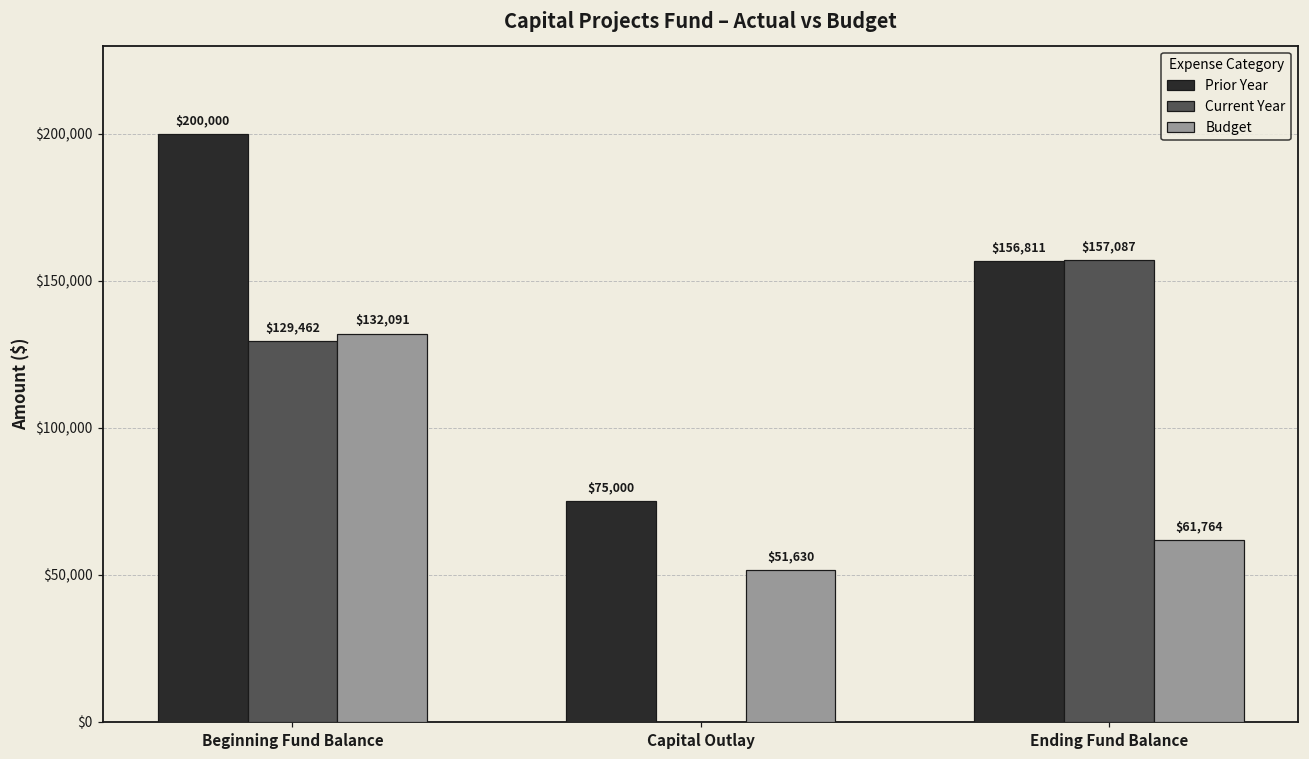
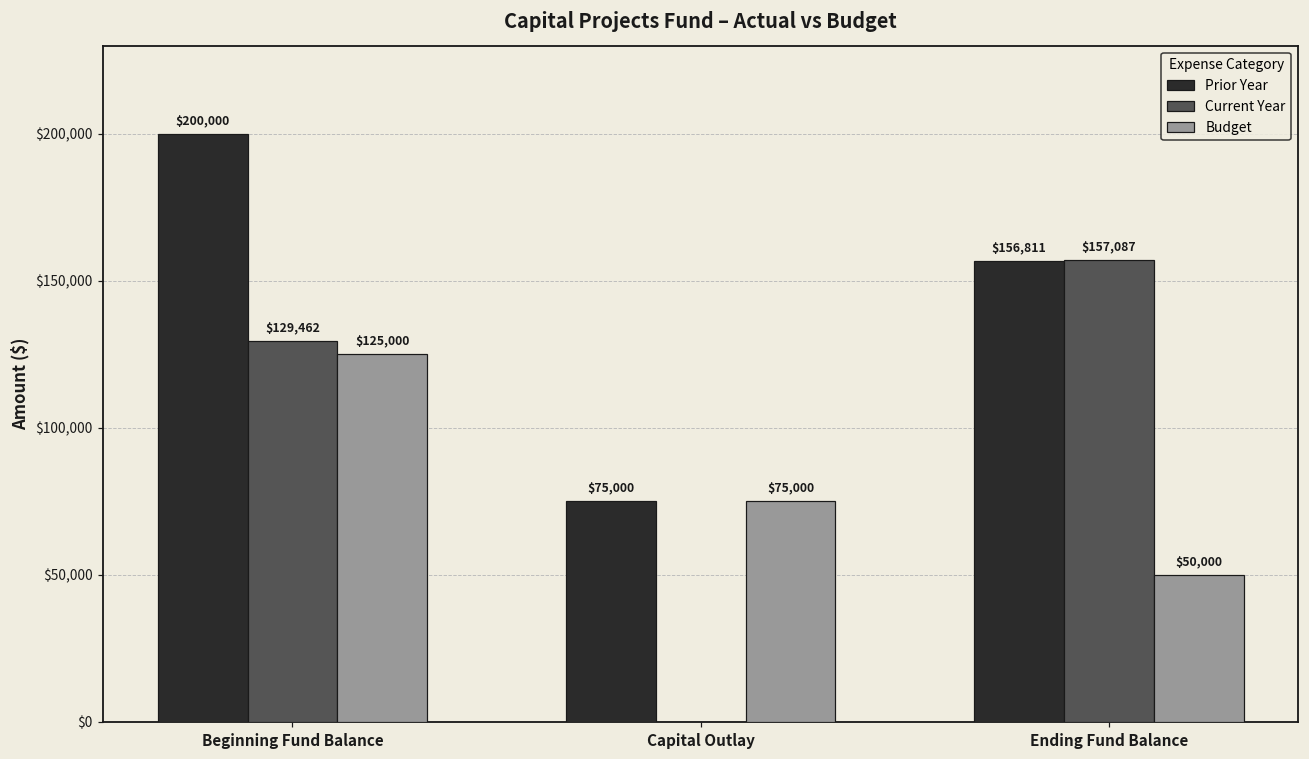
Budget, Beginning Fund Balance: $132,091 -> $125,000
Budget, Capital Outlay: $51,630 -> $75,000
Budget, Ending Fund Balance: $61,764 -> $50,000
